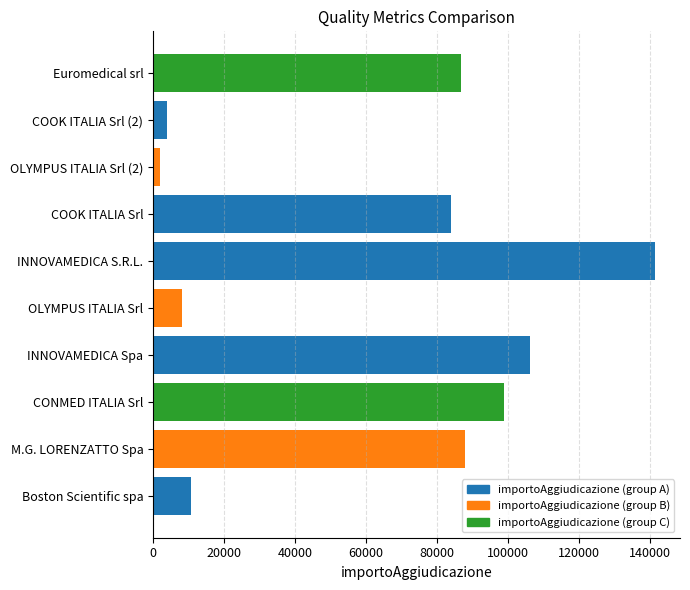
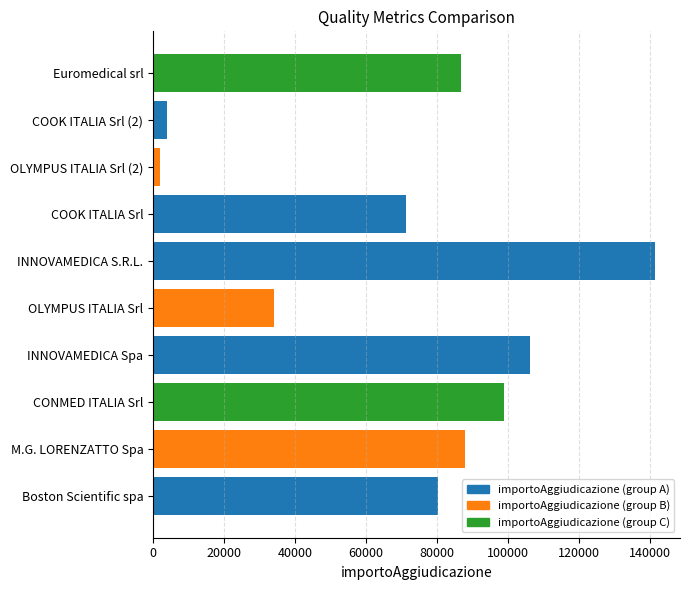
COOK ITALIA Srl: 84000 -> 71000
OLYMPUS ITALIA Srl: 8000 -> 34000
Boston Scientific spa: 11000 -> 80000
